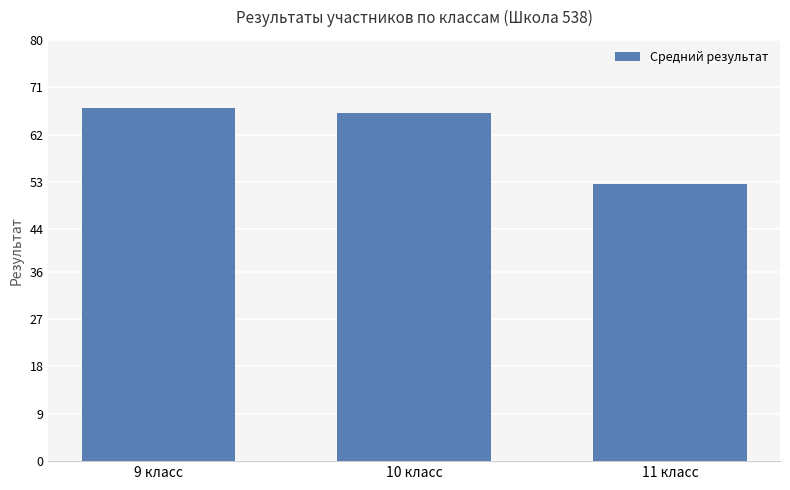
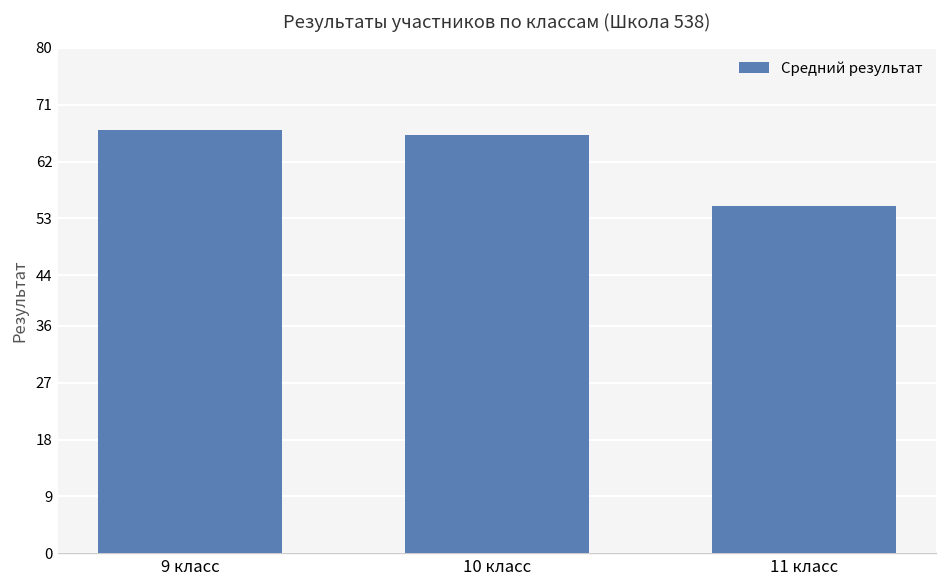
11 класс: 53 -> 55
